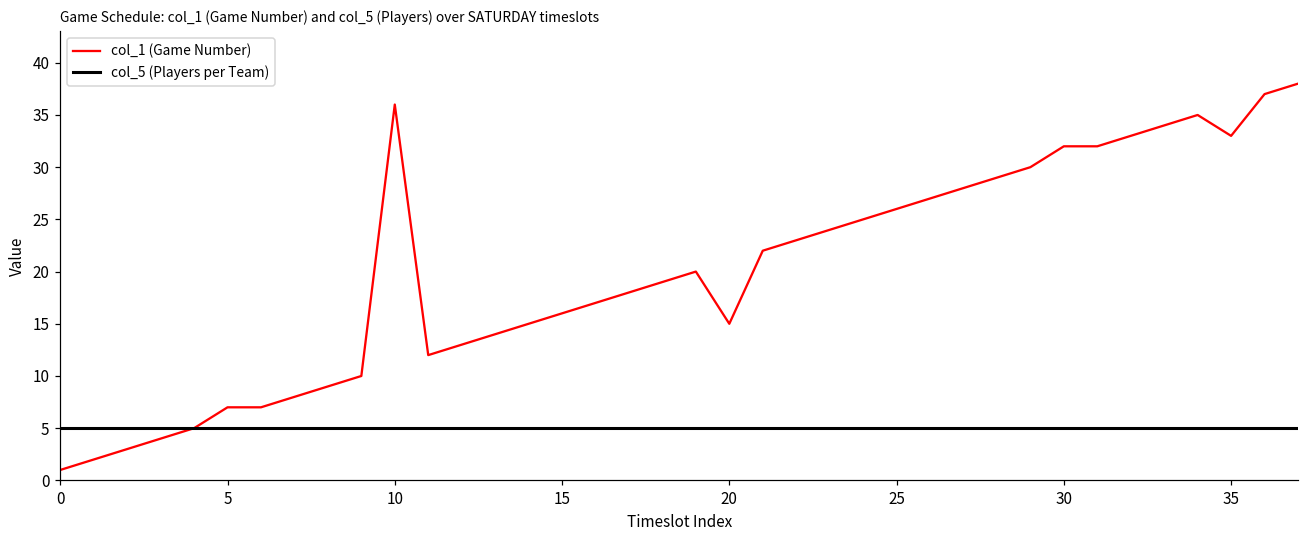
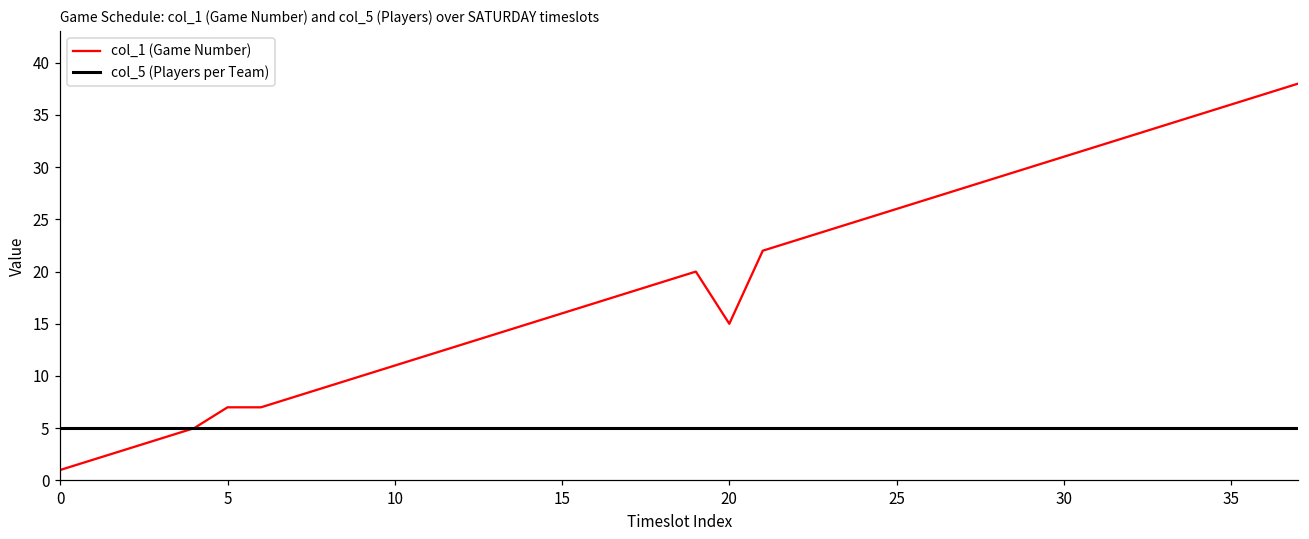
col_1 (Game Number), 10: 36 -> 11
col_1 (Game Number), 30: 32 -> 31
col_1 (Game Number), 35: 33 -> 36
